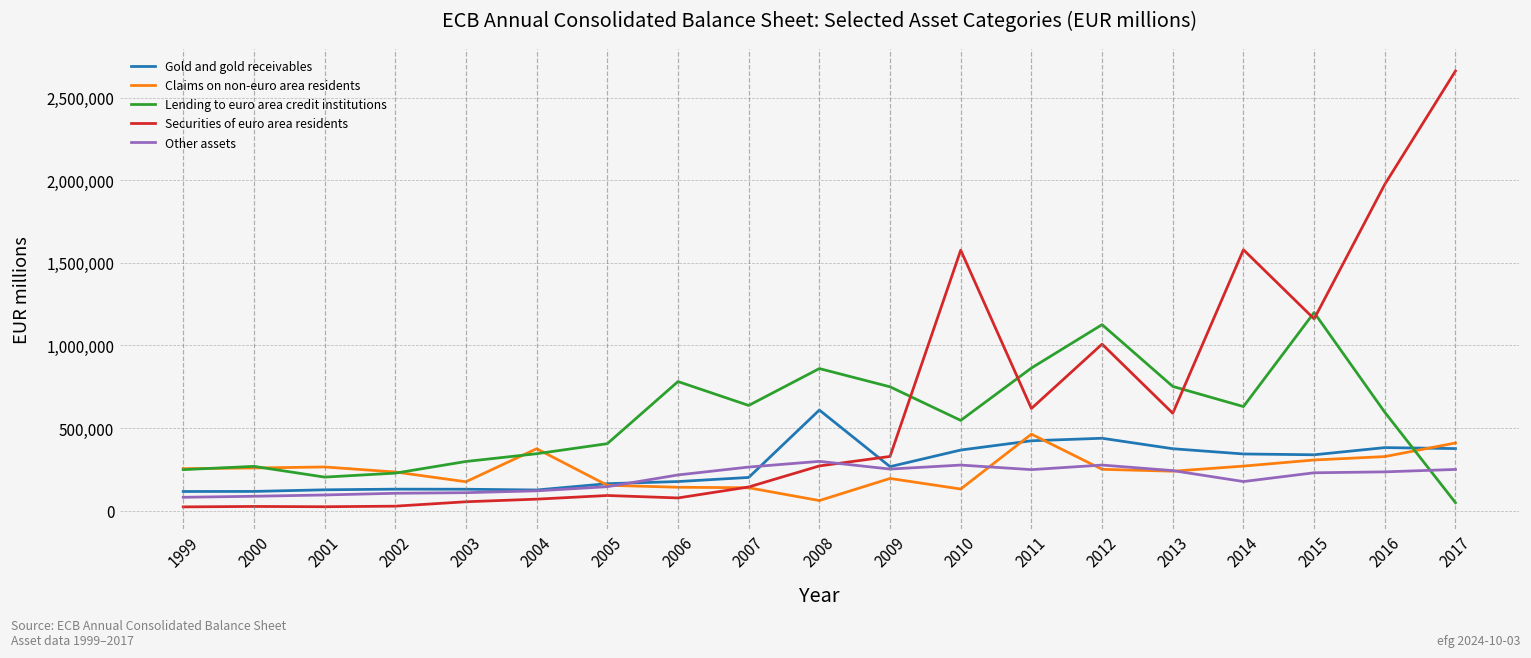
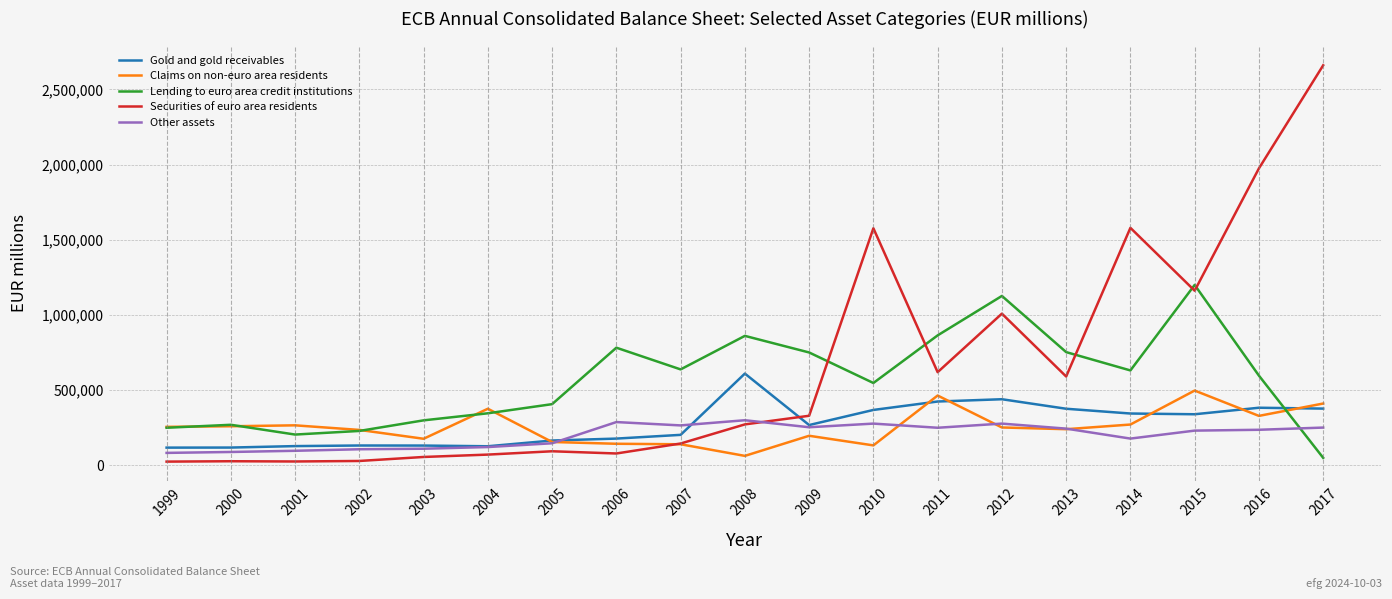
Other assets, 2006: 220,000 -> 290,000
Claims on non-euro area residents, 2015: 310,000 -> 500,000
